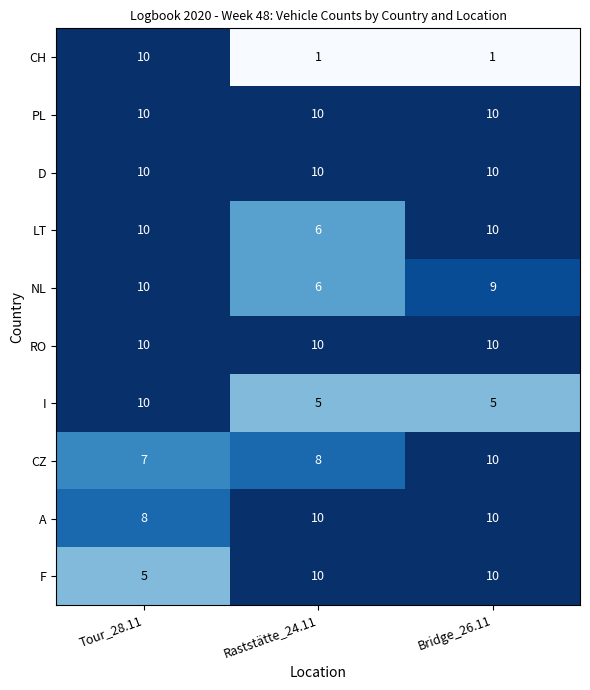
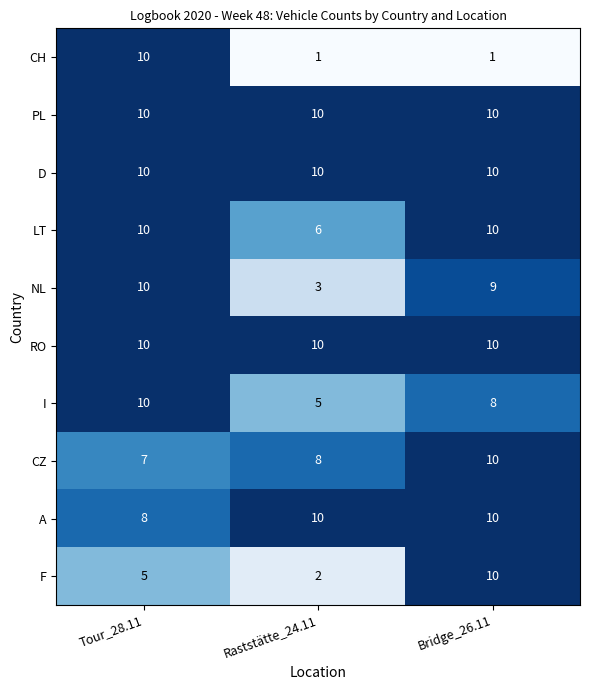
NL, Raststätte_24.11: 6 -> 3
I, Bridge_26.11: 5 -> 8
F, Raststätte_24.11: 10 -> 2
